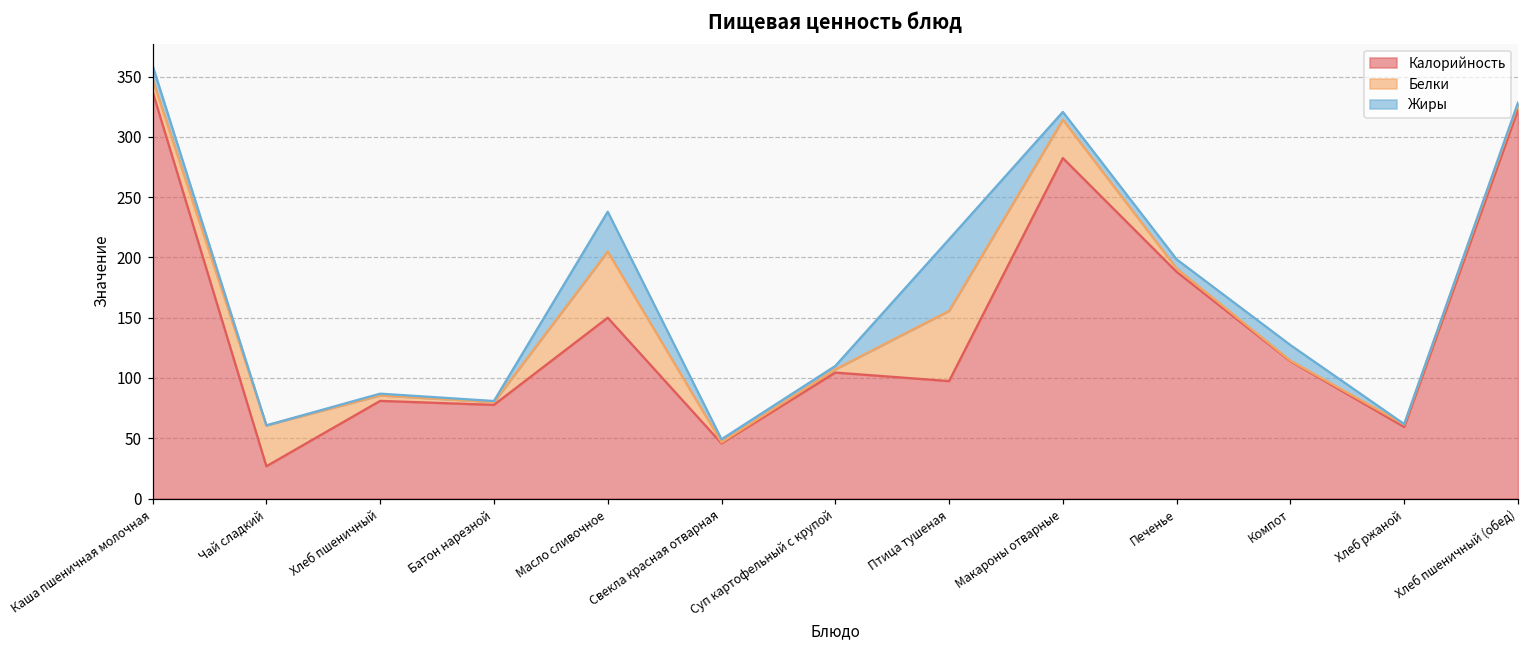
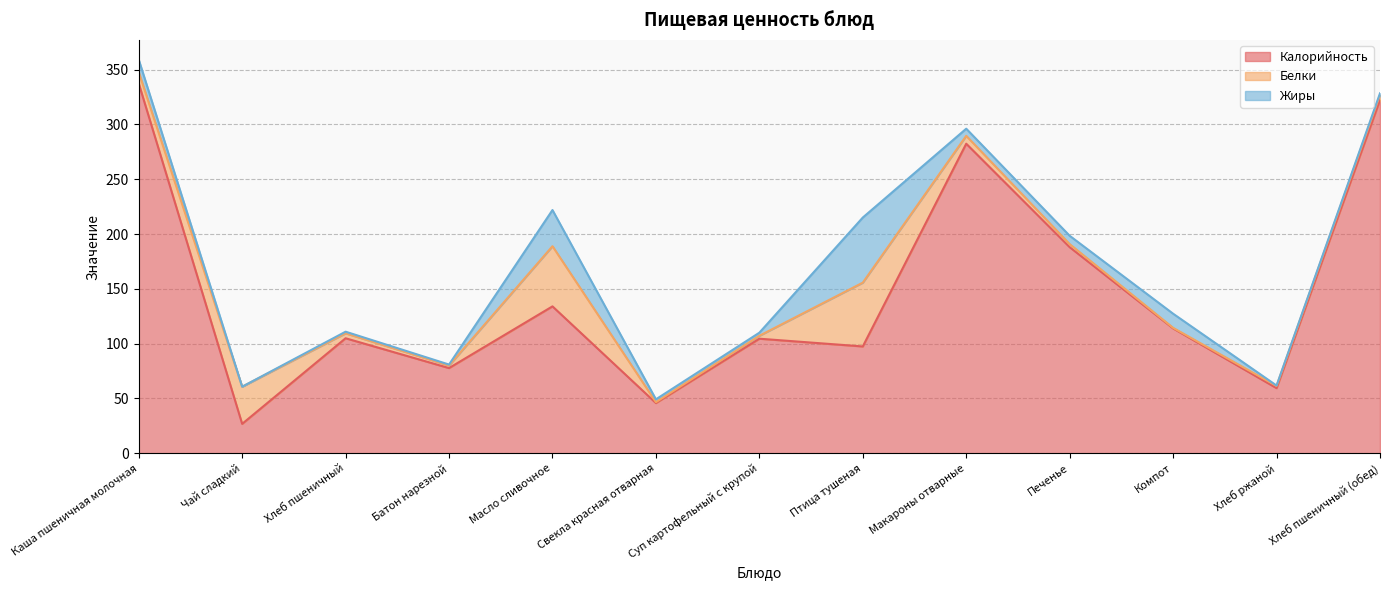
Калорийность, Хлеб пшеничный: 81 -> 105
Калорийность, Масло сливочное: 150 -> 134
Белки, Макароны отварные: 32 -> 7
